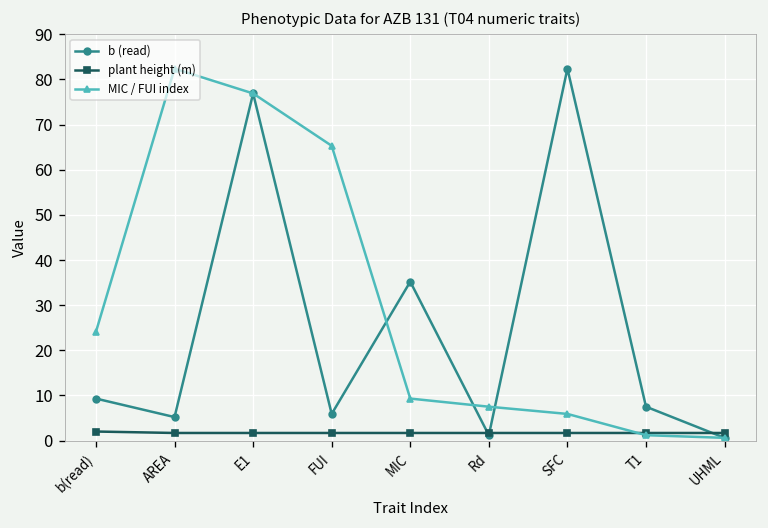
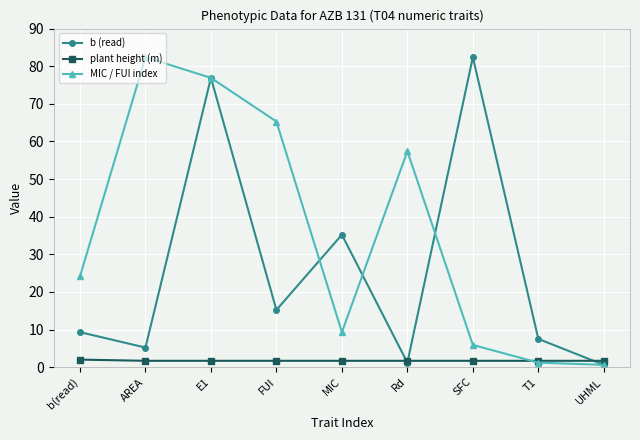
b (read), FUI: 6 -> 15
MIC / FUI index, Rd: 8 -> 57
